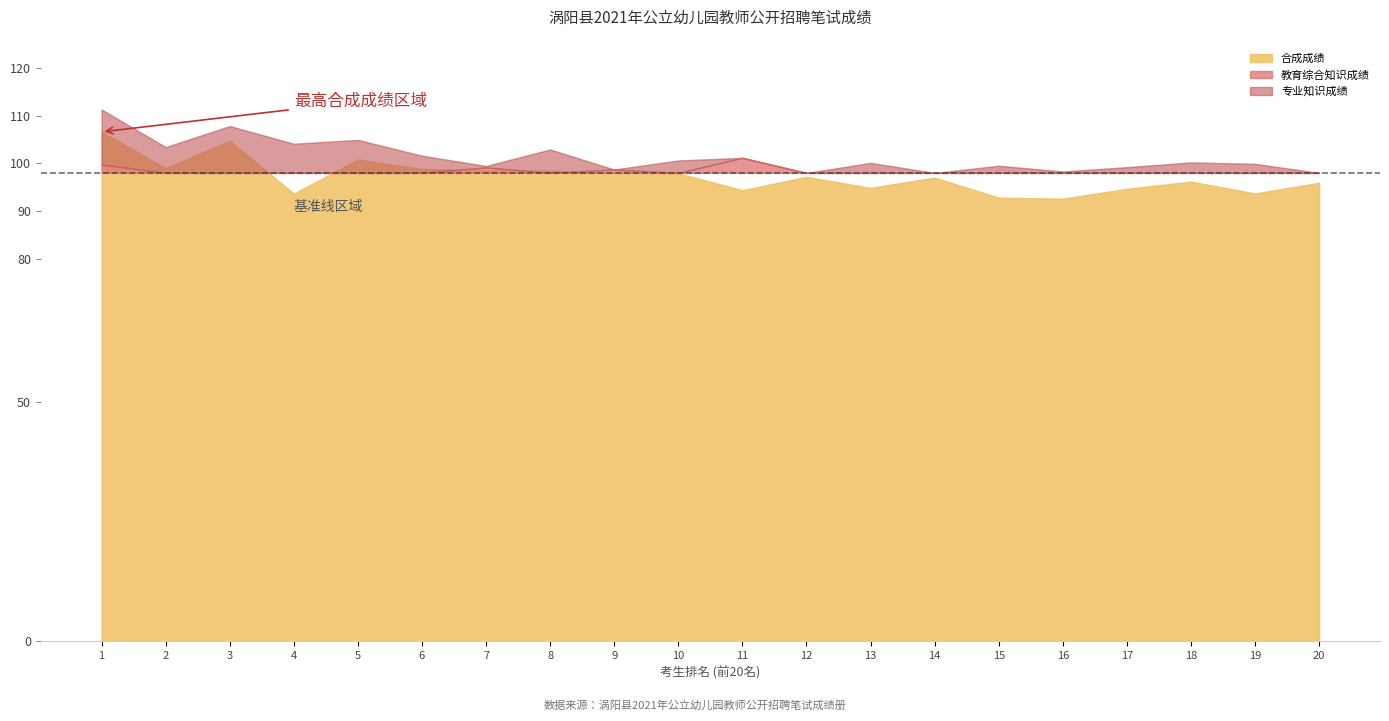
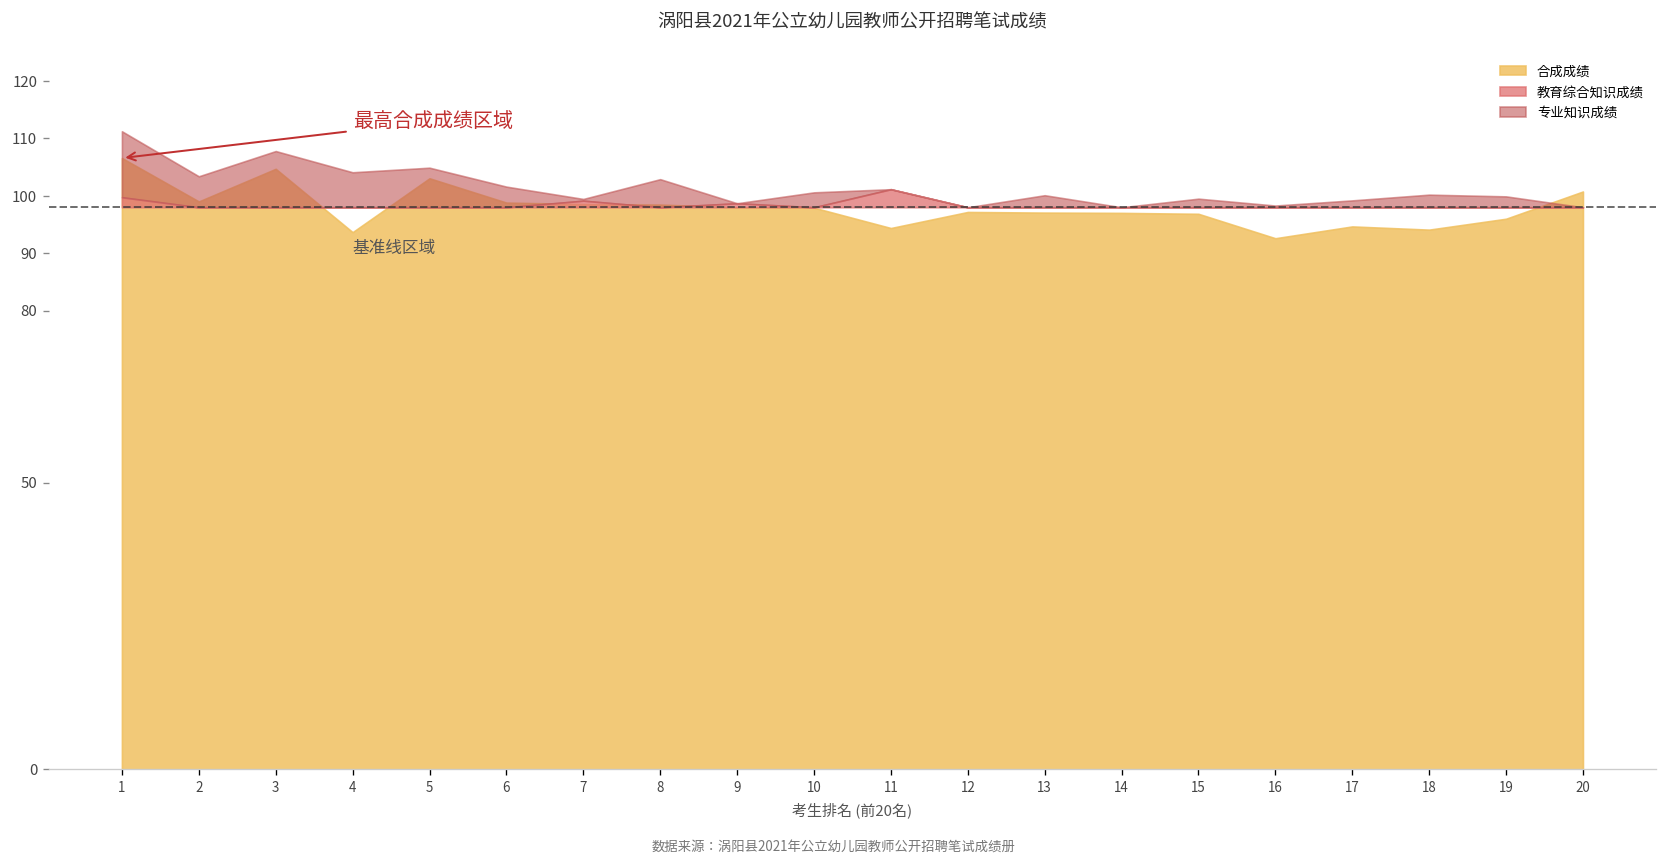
合成成绩, 5: 101 -> 103
合成成绩, 13: 95 -> 97
合成成绩, 15: 93 -> 97
合成成绩, 18: 96 -> 94
合成成绩, 19: 94 -> 96
合成成绩, 20: 96 -> 101
